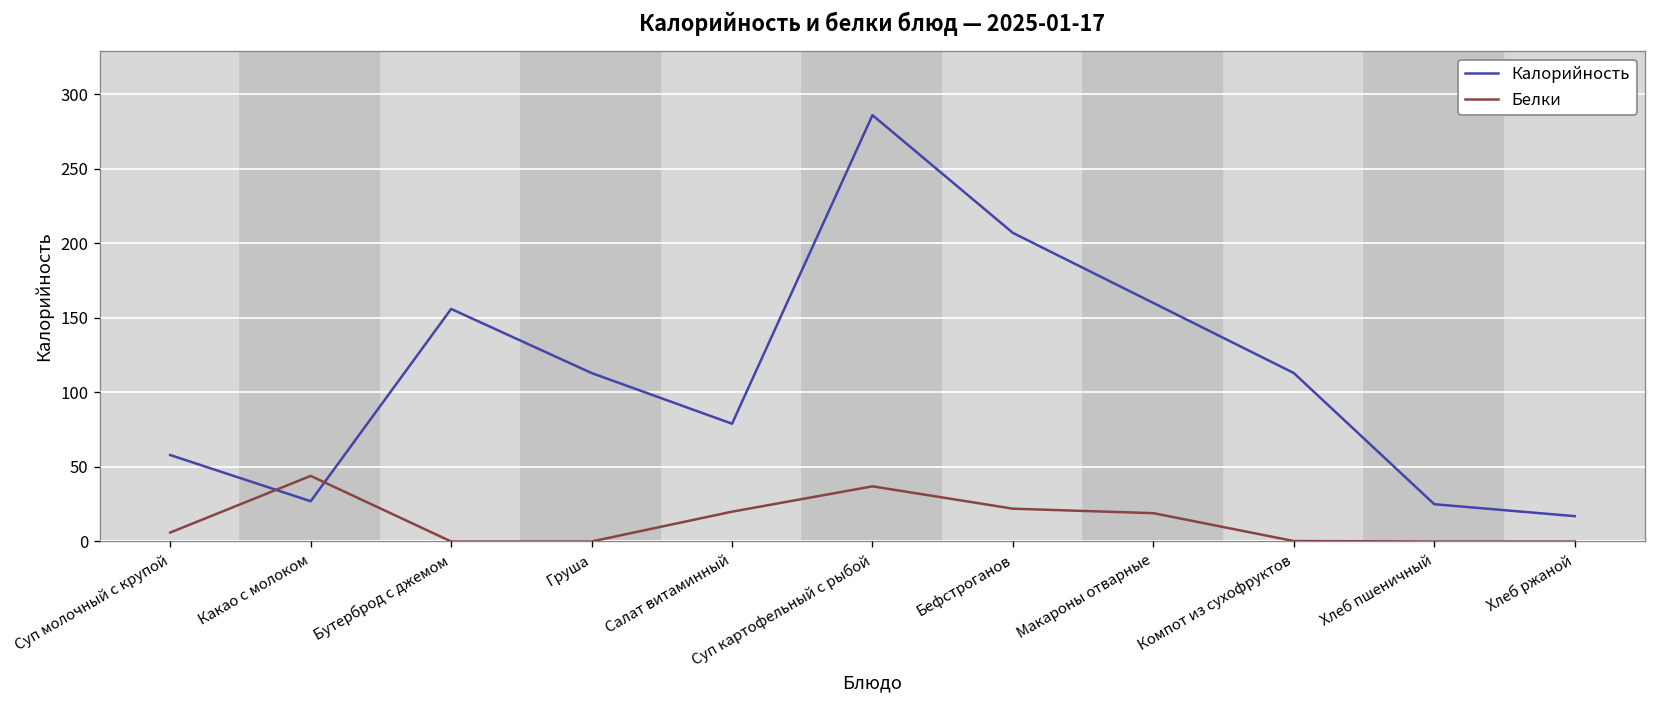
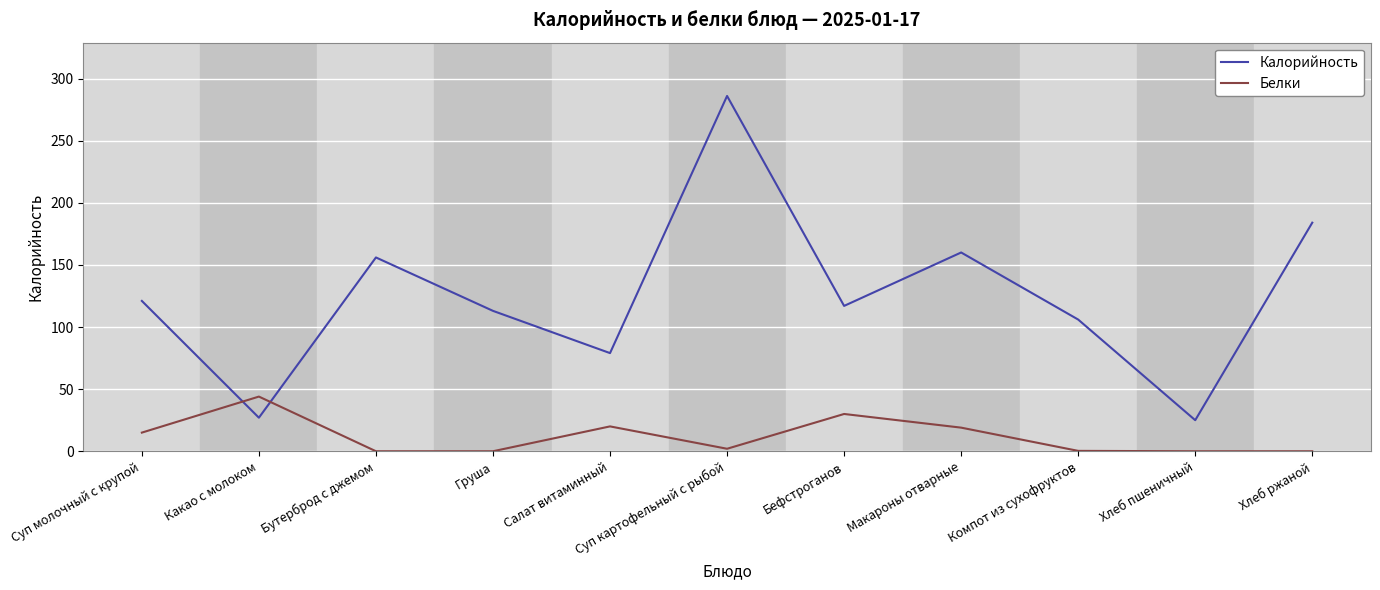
Калорийность, Суп молочный с крупой: 58 -> 121
Белки, Суп молочный с крупой: 6 -> 15
Белки, Суп картофельный с рыбой: 37 -> 2
Калорийность, Бефстроганов: 207 -> 117
Белки, Бефстроганов: 22 -> 30
Калорийность, Компот из сухофруктов: 113 -> 106
Калорийность, Хлеб ржаной: 17 -> 184
